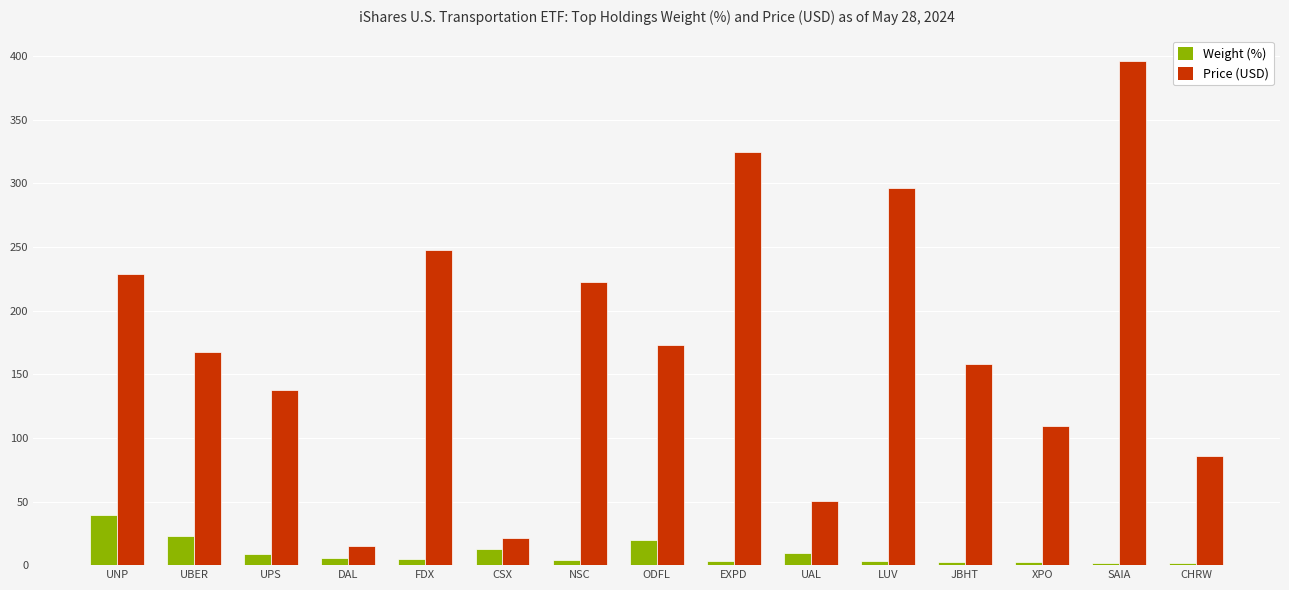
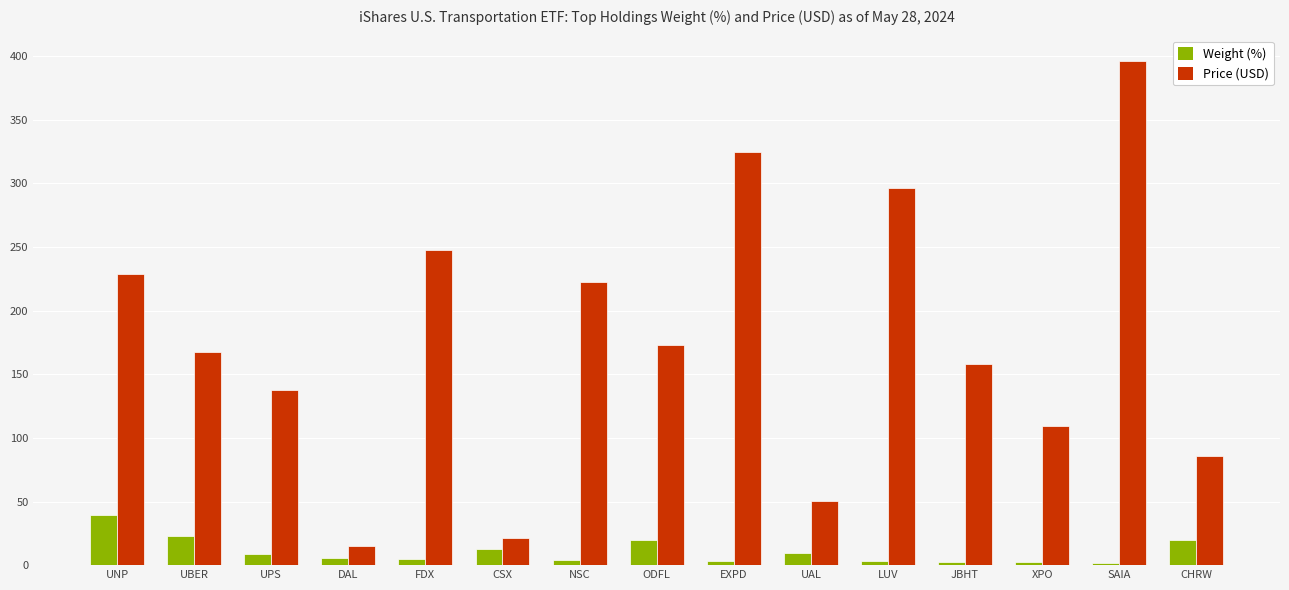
Weight (%), CHRW: 2 -> 20
